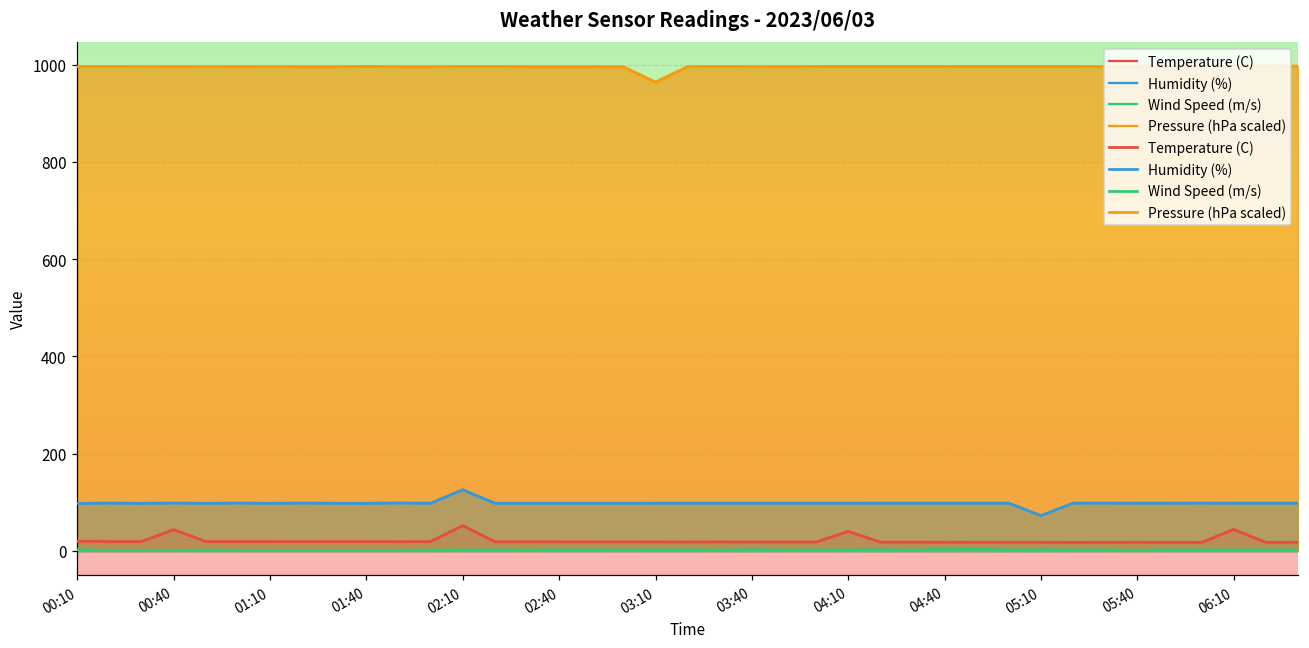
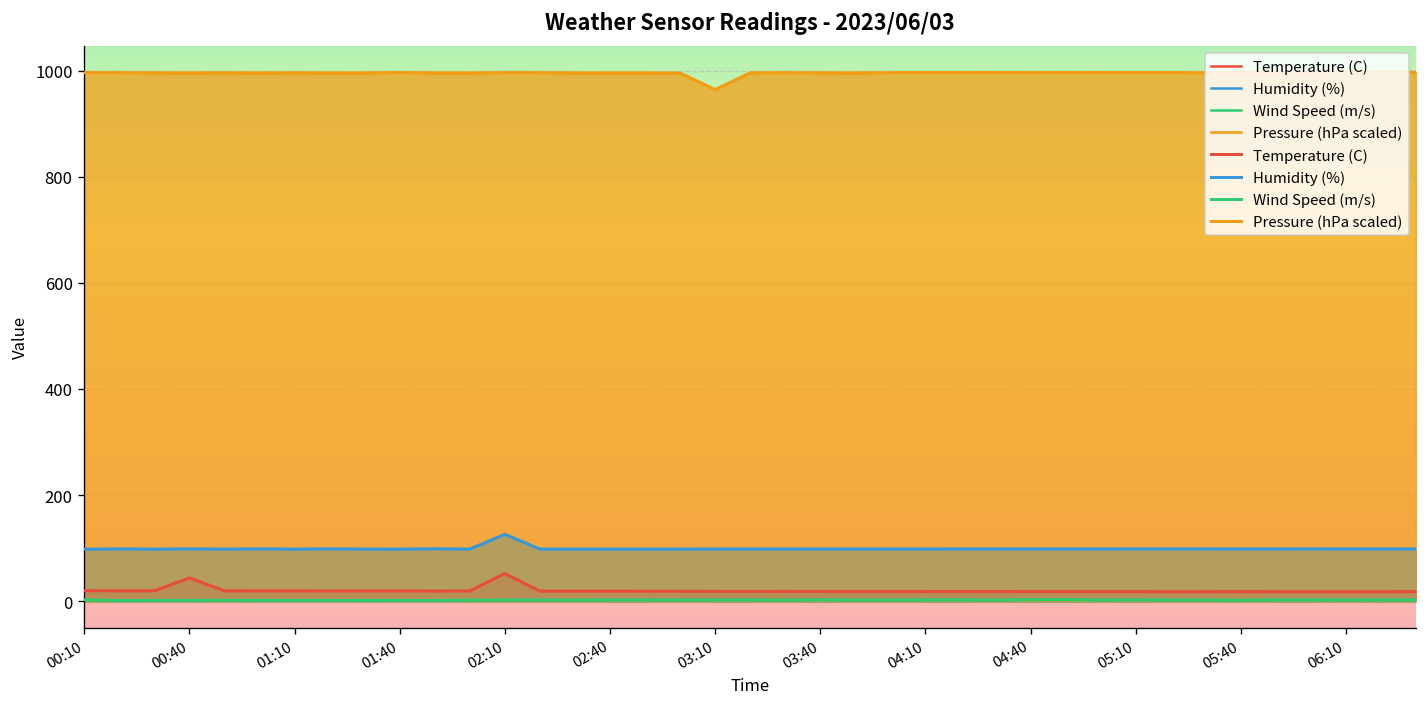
Temperature (C), 04:10: 40 -> 20
Humidity (%), 05:10: 70 -> 100
Temperature (C), 06:10: 40 -> 20
